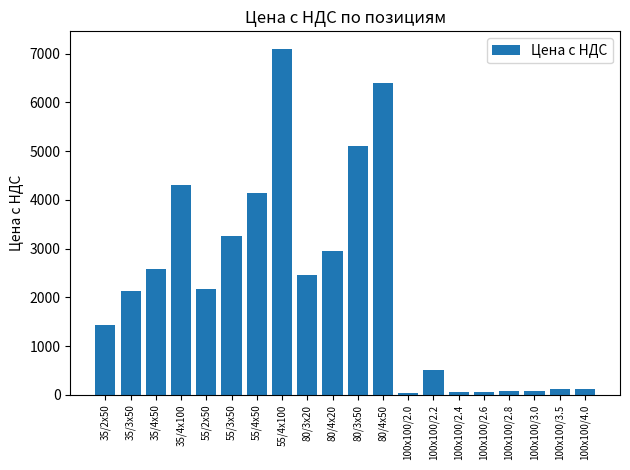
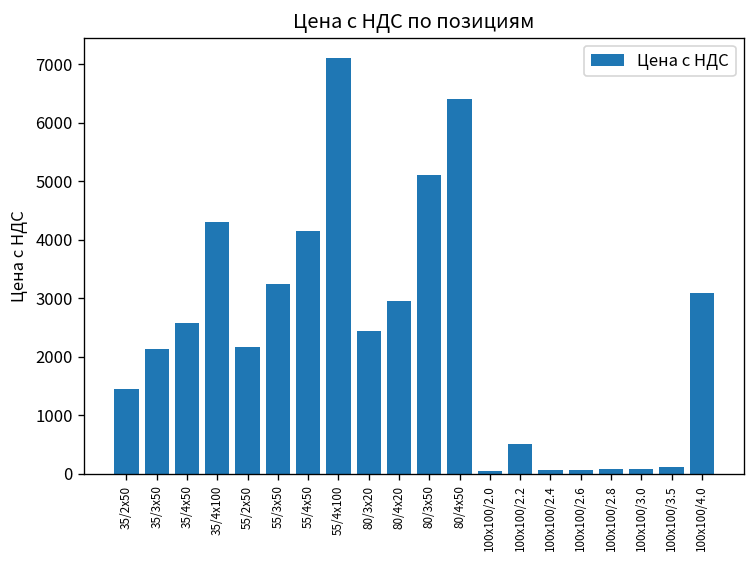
100х100/4.0: 100 -> 3100
